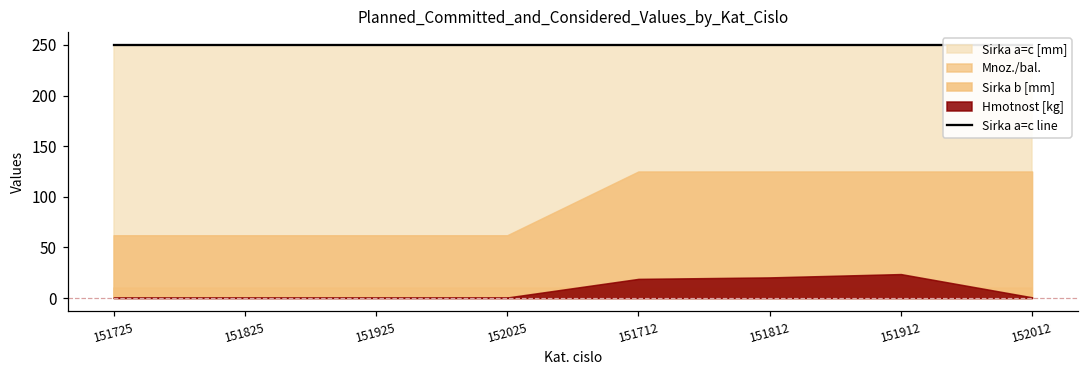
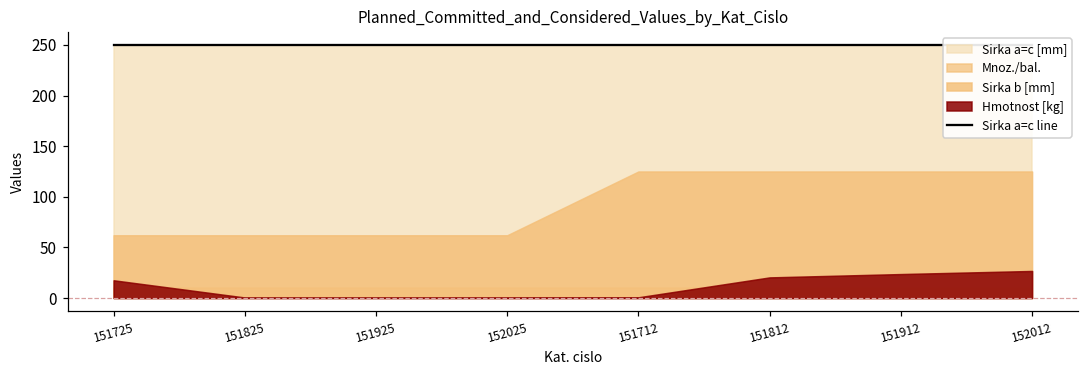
Hmotnost [kg], 151725: 0 -> 20
Hmotnost [kg], 151712: 20 -> 0
Hmotnost [kg], 152012: 0 -> 30
